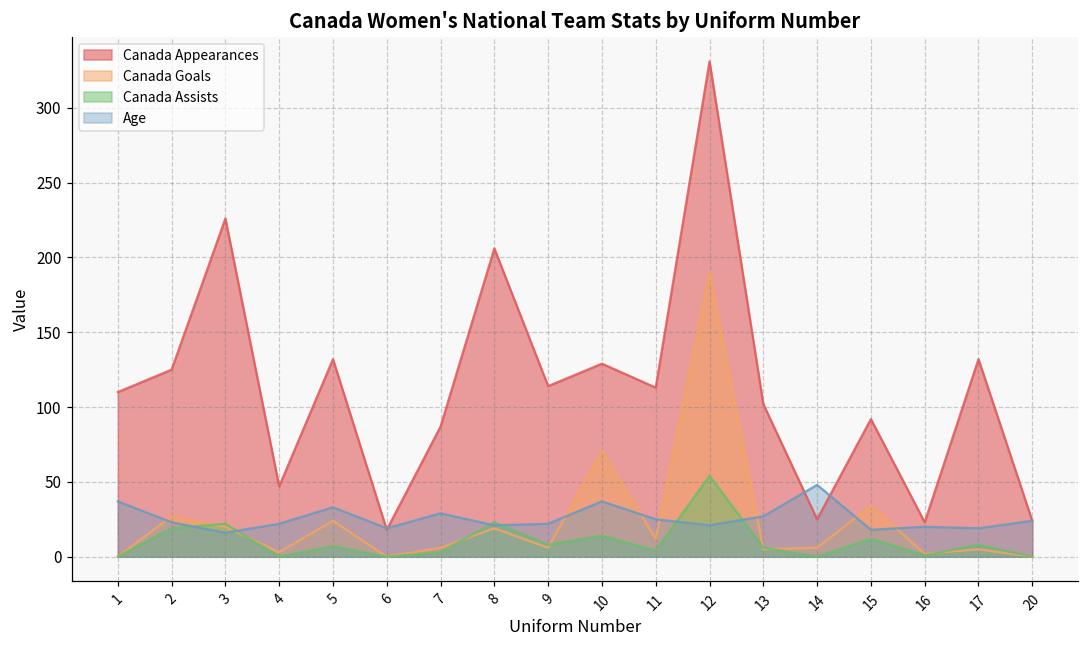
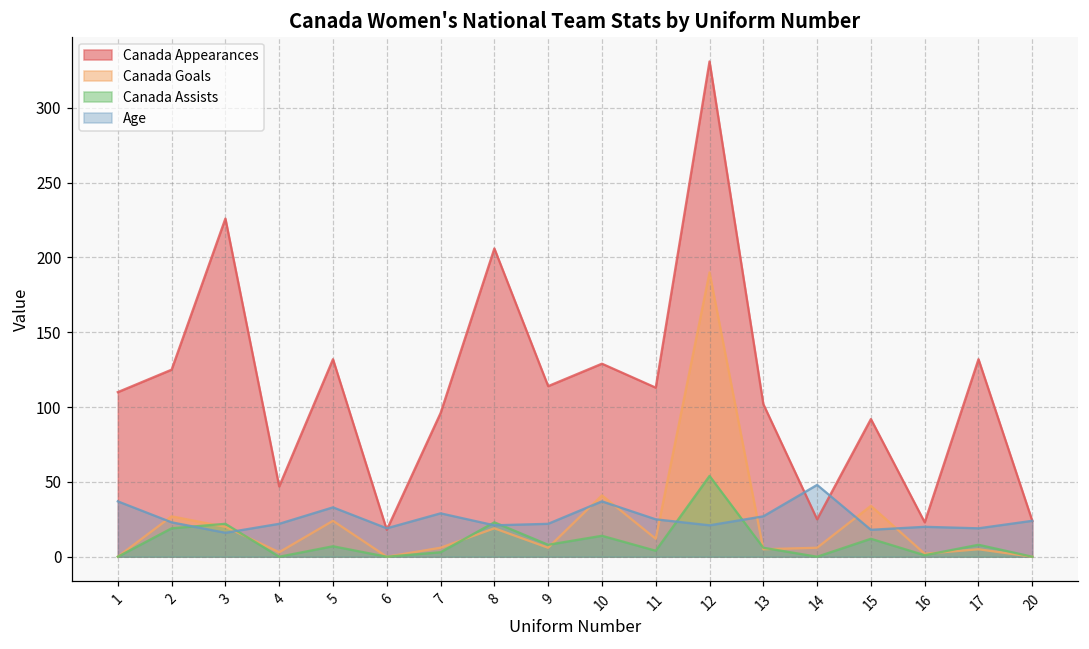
Canada Appearances, 7: 87 -> 96
Canada Goals, 10: 71 -> 41
